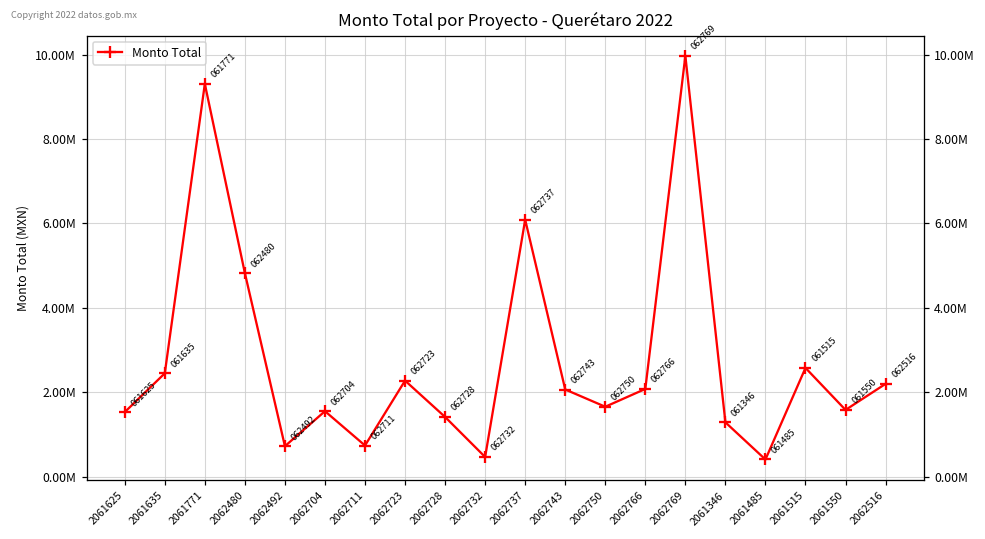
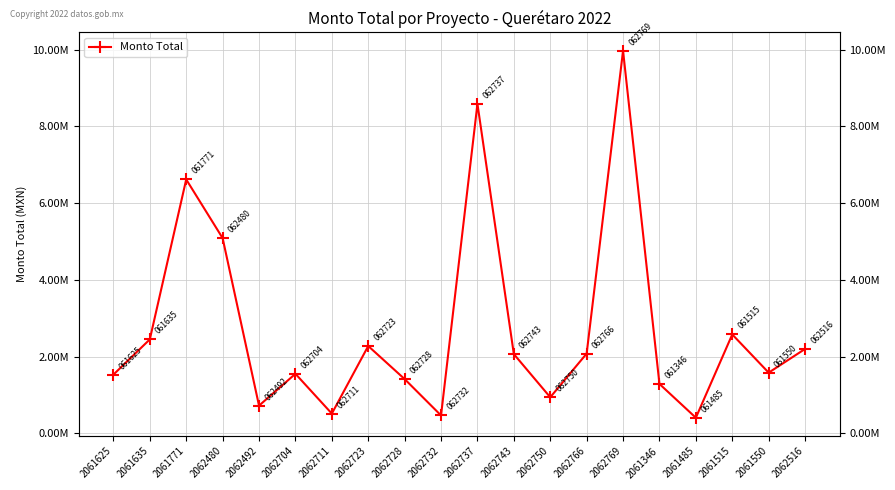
2061771: 9300000 -> 6600000
2062480: 4800000 -> 5100000
2062711: 700000 -> 500000
2062737: 6100000 -> 8600000
2062750: 1700000 -> 900000
